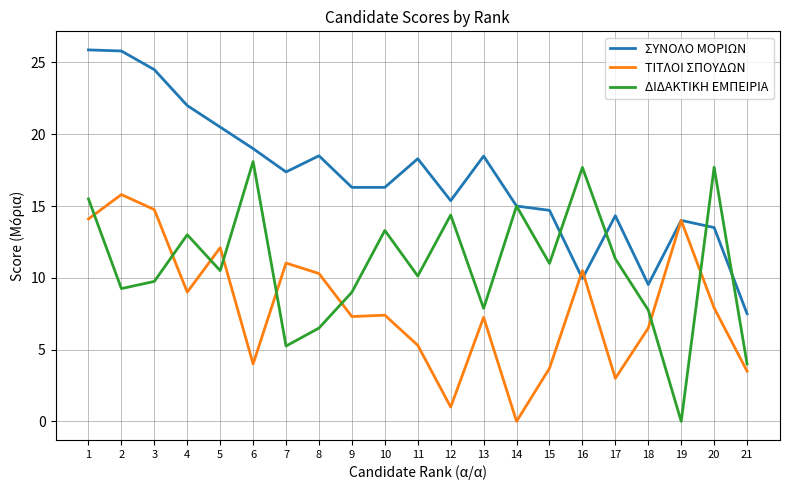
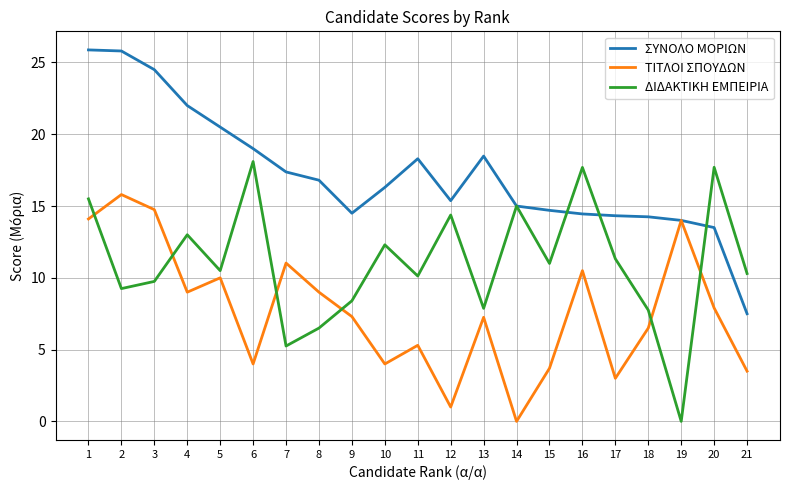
ΤΙΤΛΟΙ ΣΠΟΥΔΩΝ, 5: 12.1 -> 10.0
ΣΥΝΟΛΟ ΜΟΡΙΩΝ, 8: 18.5 -> 16.8
ΤΙΤΛΟΙ ΣΠΟΥΔΩΝ, 8: 10.3 -> 9.0
ΣΥΝΟΛΟ ΜΟΡΙΩΝ, 9: 16.3 -> 14.5
ΔΙΔΑΚΤΙΚΗ ΕΜΠΕΙΡΙΑ, 9: 9.0 -> 8.4
ΤΙΤΛΟΙ ΣΠΟΥΔΩΝ, 10: 7.4 -> 4.0
ΔΙΔΑΚΤΙΚΗ ΕΜΠΕΙΡΙΑ, 10: 13.3 -> 12.3
ΣΥΝΟΛΟ ΜΟΡΙΩΝ, 16: 10.0 -> 14.5
ΣΥΝΟΛΟ ΜΟΡΙΩΝ, 18: 9.5 -> 14.3
ΔΙΔΑΚΤΙΚΗ ΕΜΠΕΙΡΙΑ, 21: 4.0 -> 10.3
